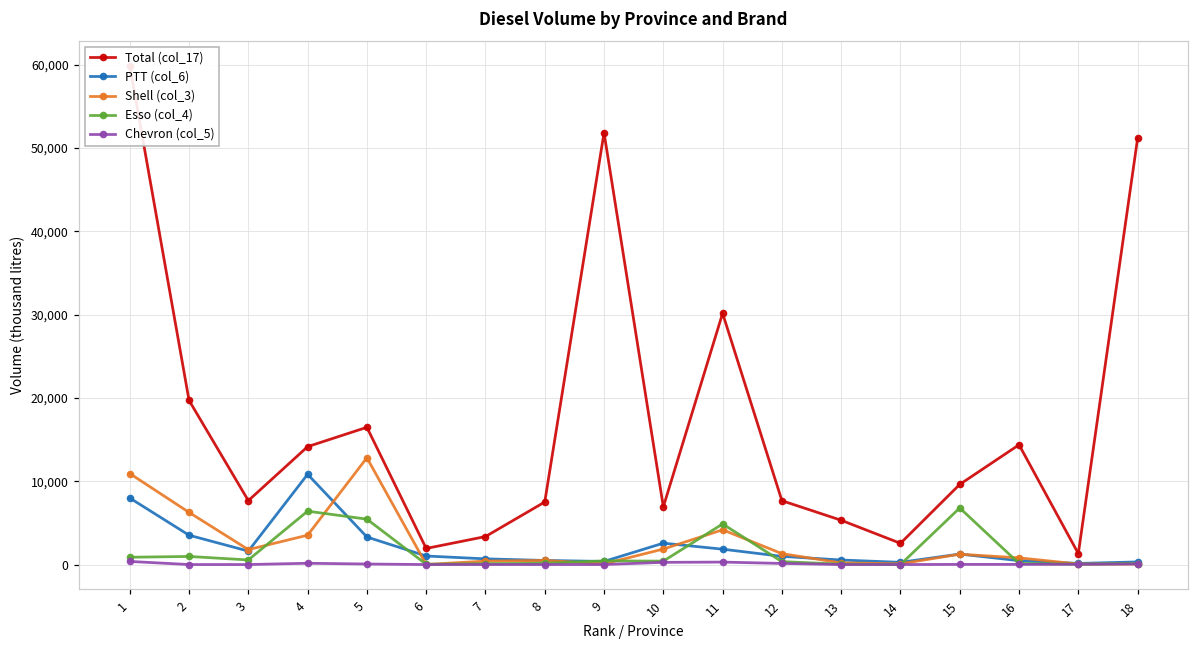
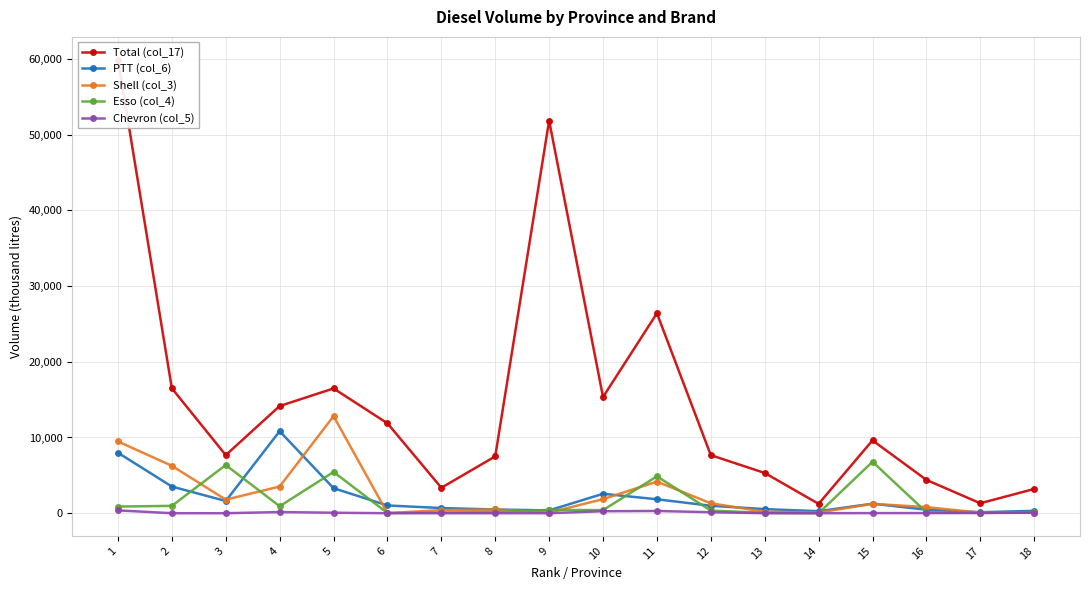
Shell (col_3), 1: 11,000 -> 9,000
Total (col_17), 2: 20,000 -> 16,000
Esso (col_4), 3: 1,000 -> 6,000
Esso (col_4), 4: 6,000 -> 1,000
Total (col_17), 6: 2,000 -> 12,000
Total (col_17), 10: 7,000 -> 15,000
Total (col_17), 11: 30,000 -> 26,000
Total (col_17), 14: 3,000 -> 1,000
Total (col_17), 16: 14,000 -> 4,000
Total (col_17), 18: 51,000 -> 3,000
